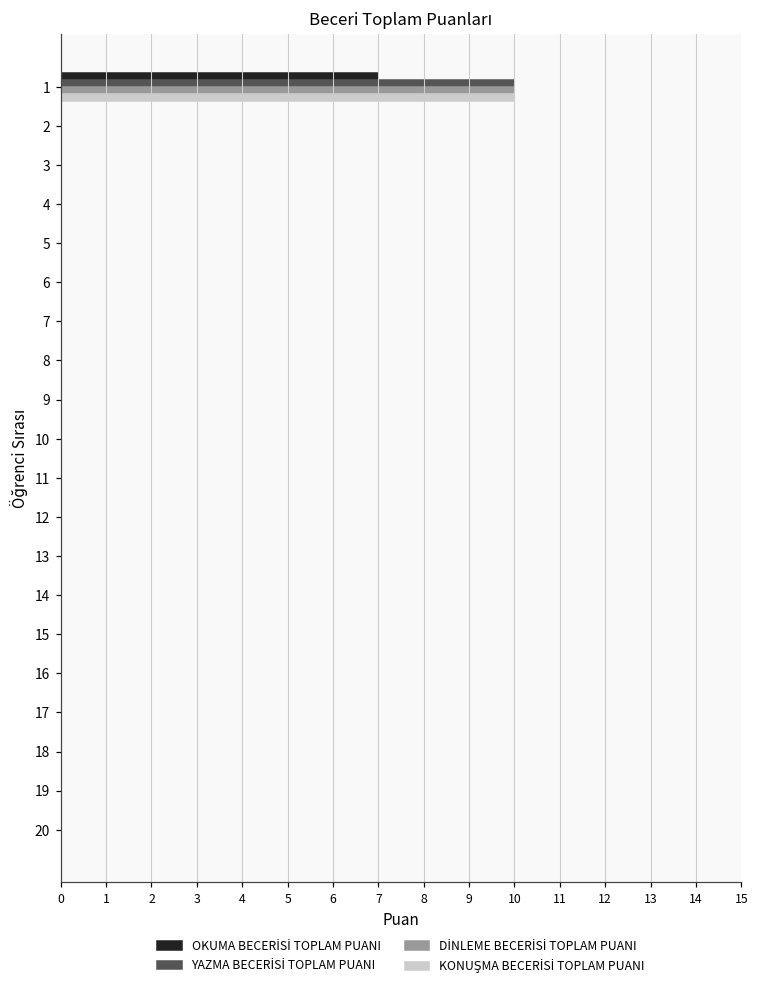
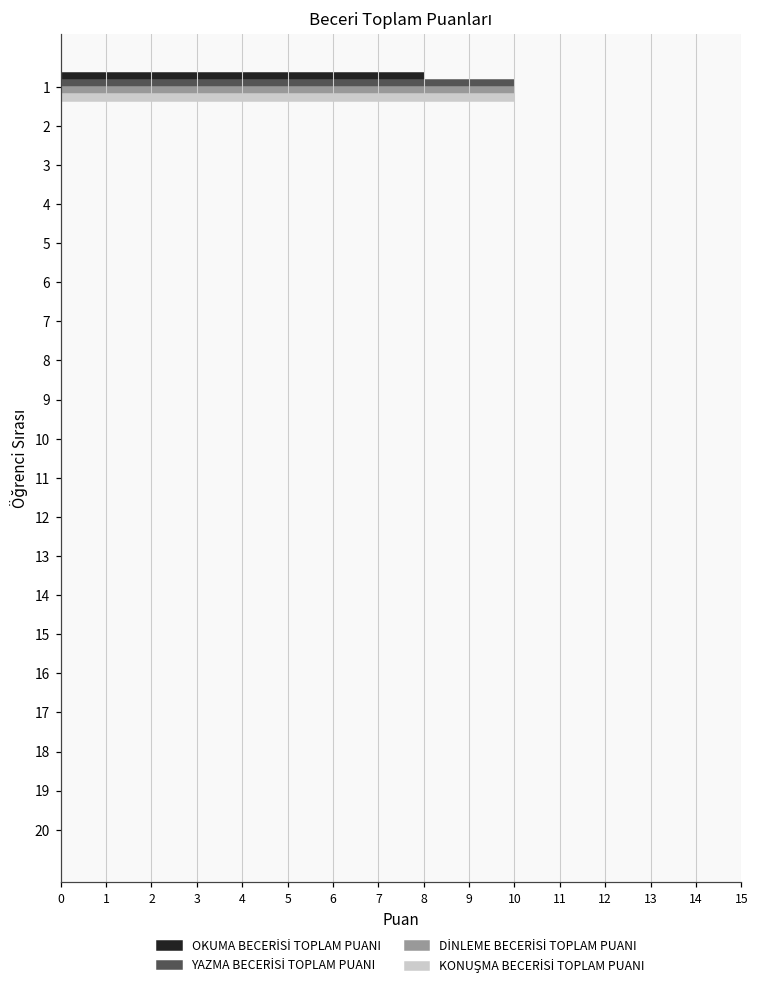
OKUMA BECERİSİ TOPLAM PUANI, 1: 7 -> 8
